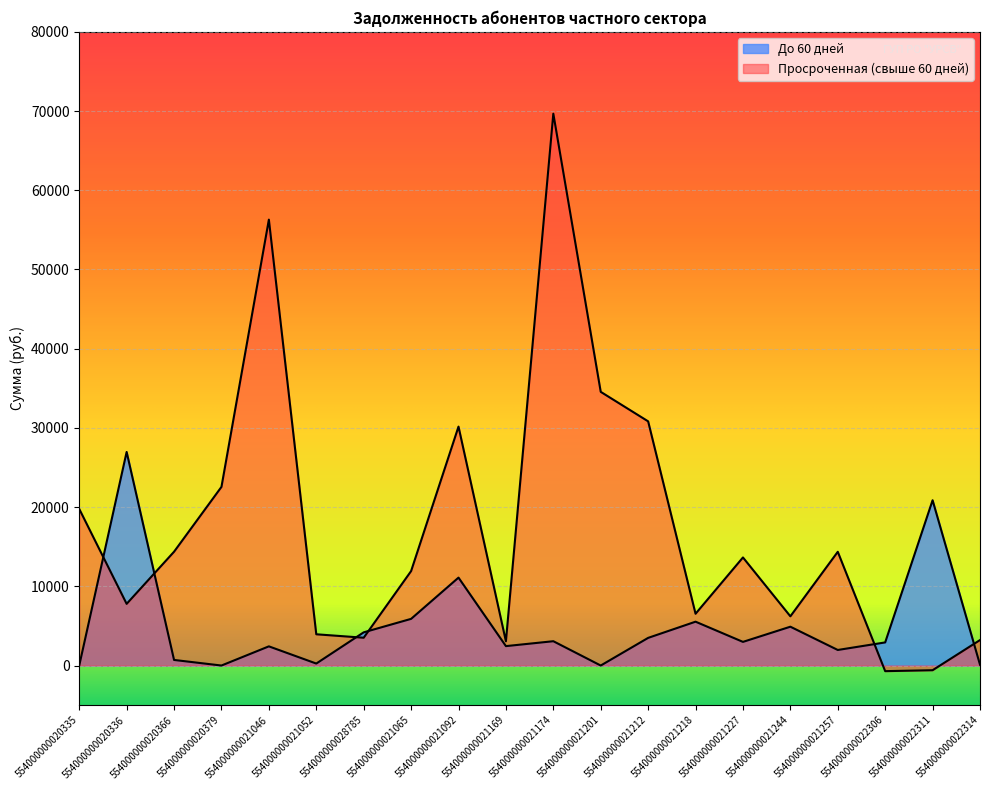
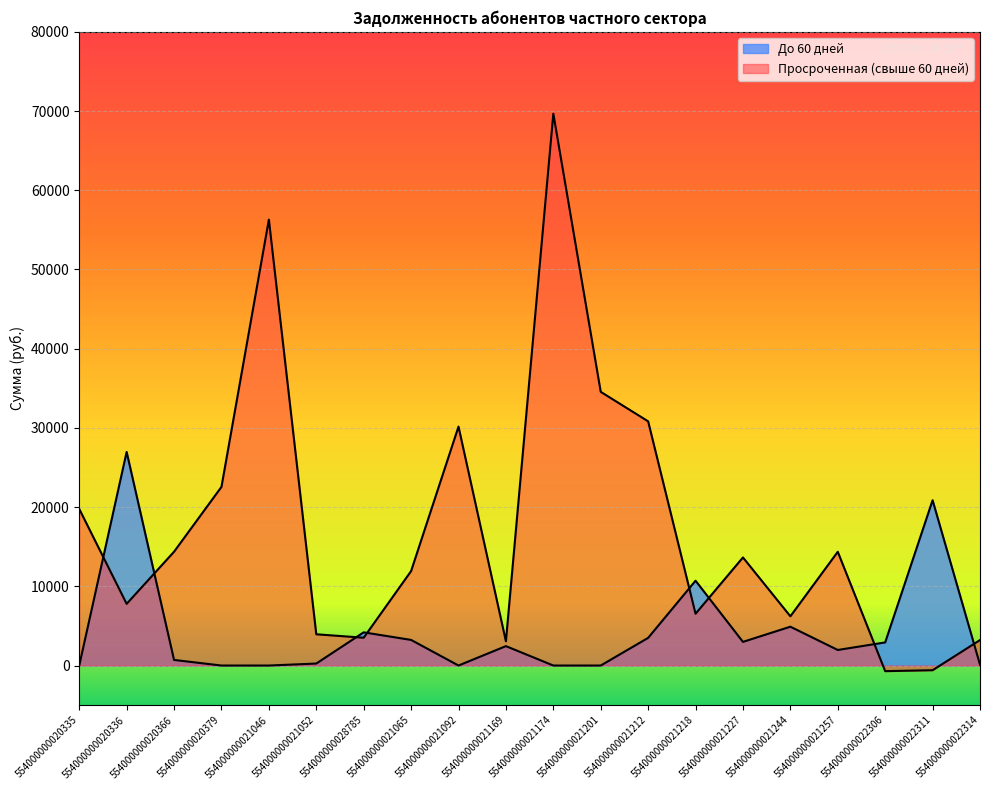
До 60 дней, 554000000021046: 2000 -> 0
До 60 дней, 554000000021065: 6000 -> 3000
До 60 дней, 554000000021092: 11000 -> 0
До 60 дней, 554000000021174: 3000 -> 0
До 60 дней, 554000000021218: 6000 -> 11000
